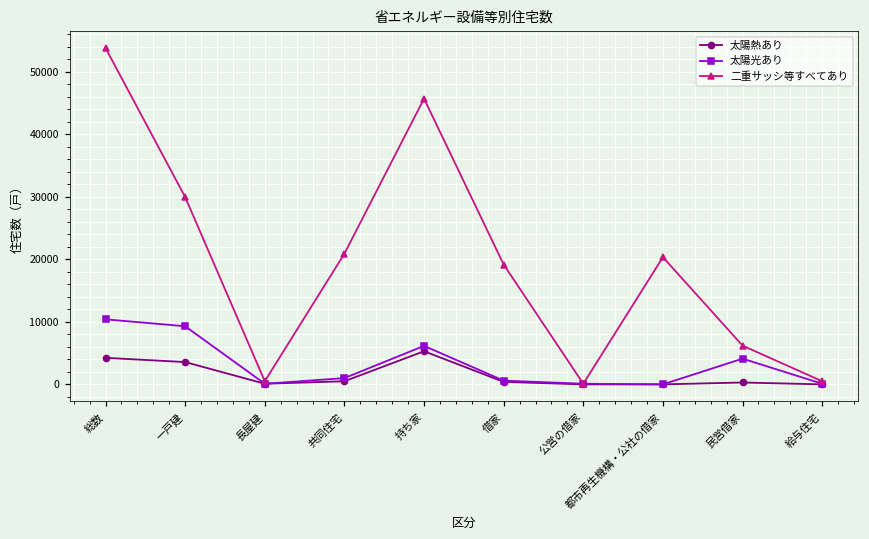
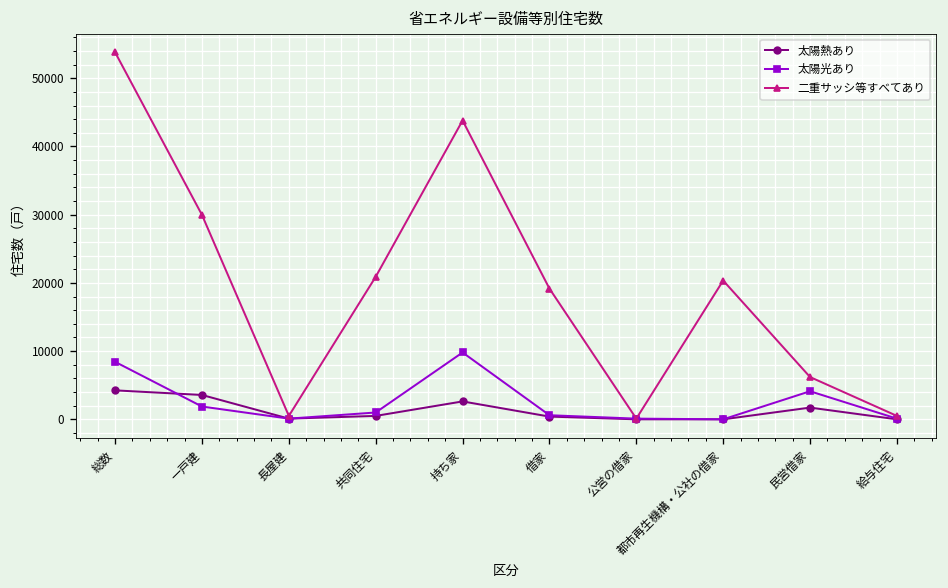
太陽光あり, 総数: 10000 -> 8000
太陽光あり, 一戸建: 9000 -> 2000
太陽熱あり, 持ち家: 5000 -> 3000
太陽光あり, 持ち家: 6000 -> 10000
二重サッシ等すべてあり, 持ち家: 46000 -> 44000
太陽熱あり, 民営借家: 0 -> 2000
